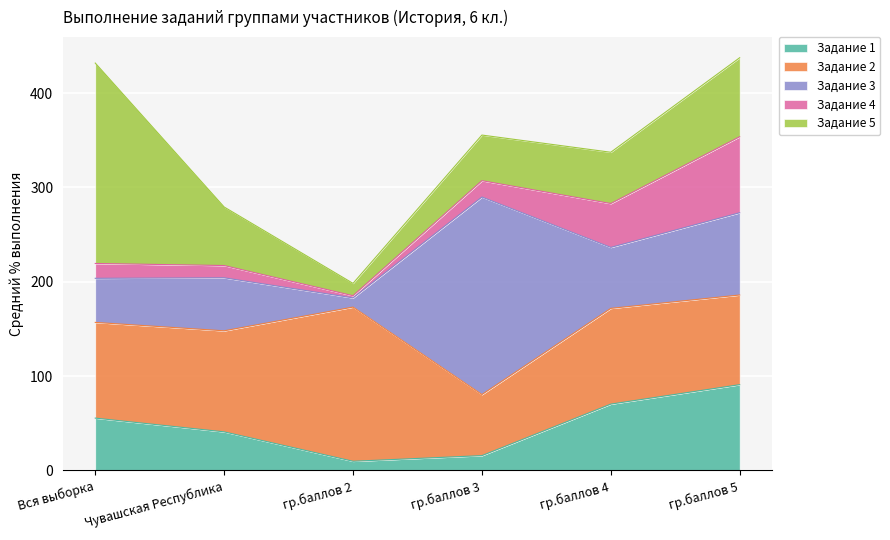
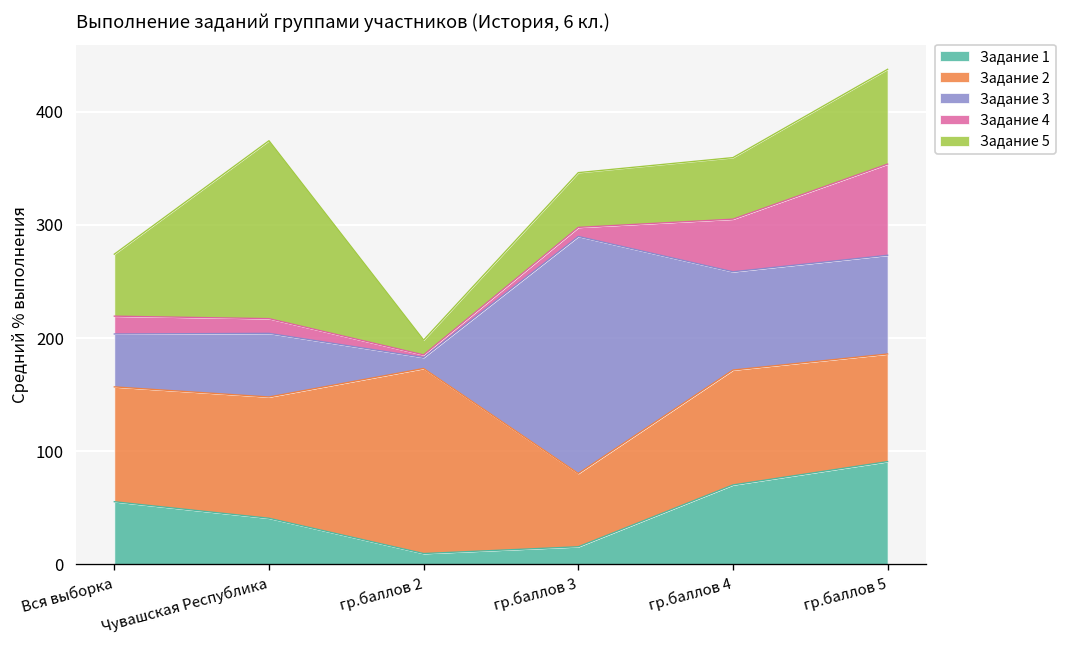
Задание 5, Вся выборка: 210 -> 50
Задание 5, Чувашская Республика: 60 -> 160
Задание 4, гр.баллов 3: 20 -> 10
Задание 3, гр.баллов 4: 60 -> 90
